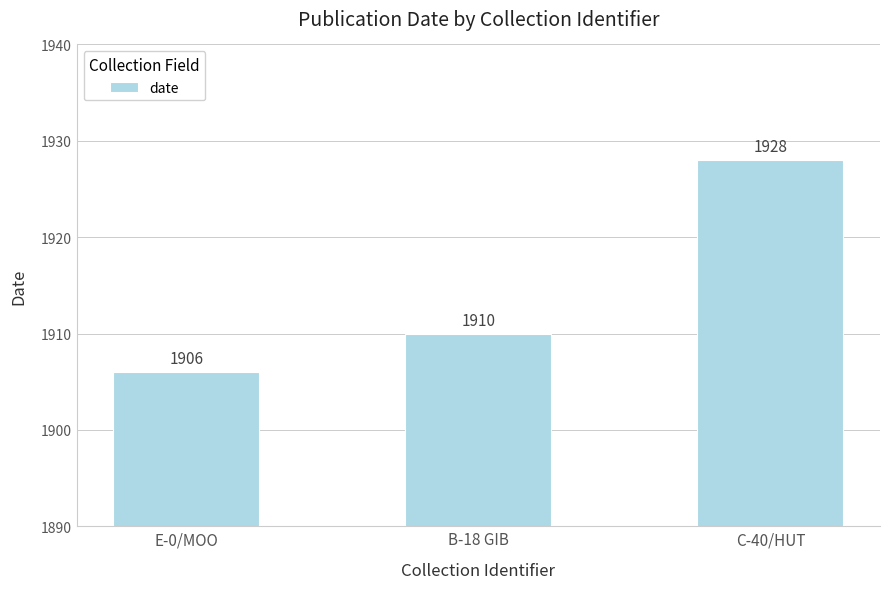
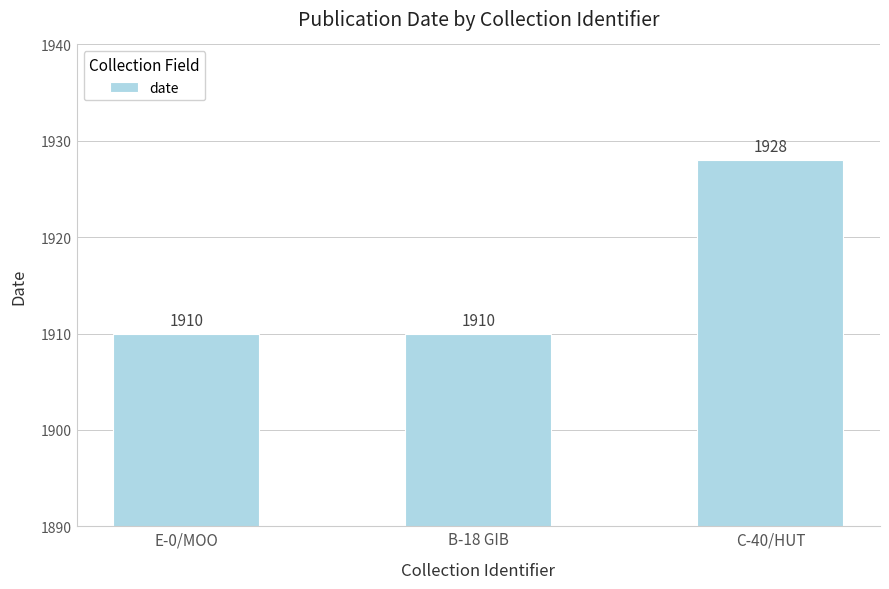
E-0/MOO: 1906 -> 1910
